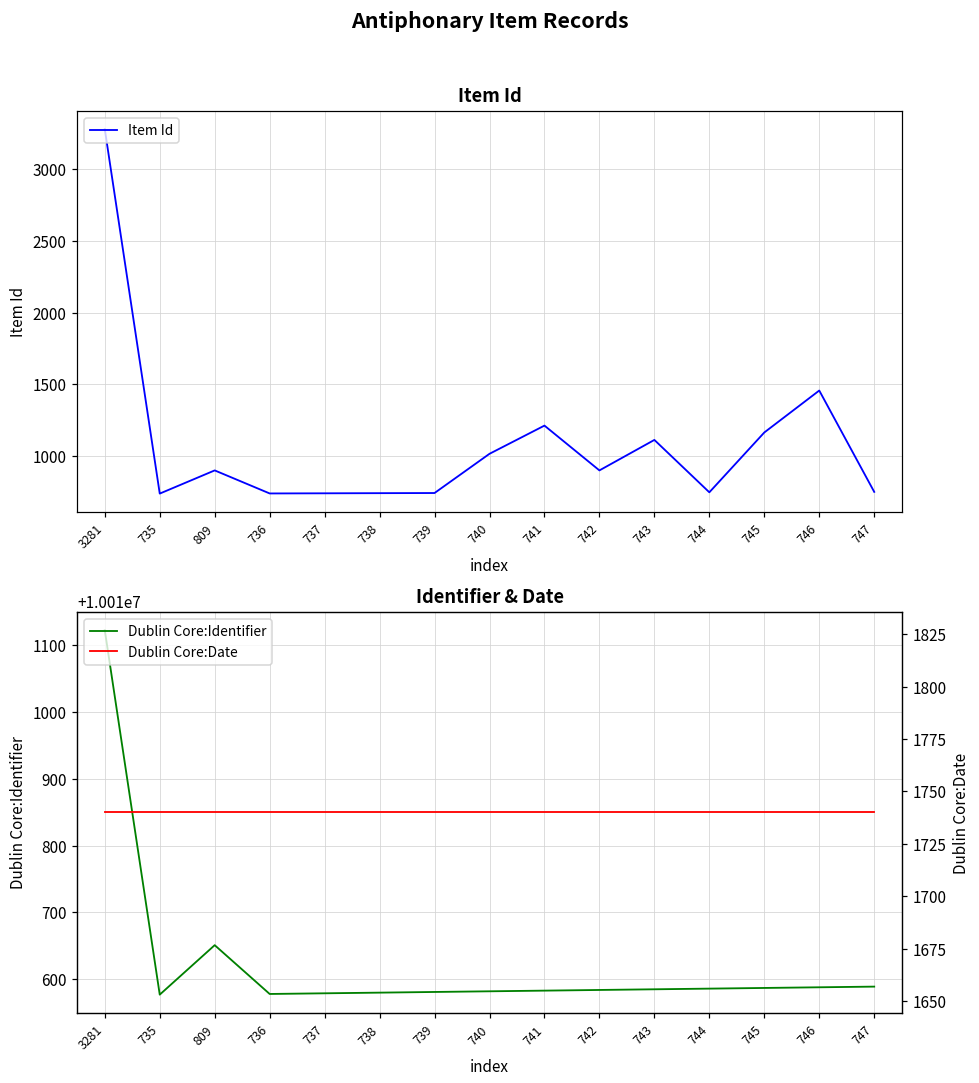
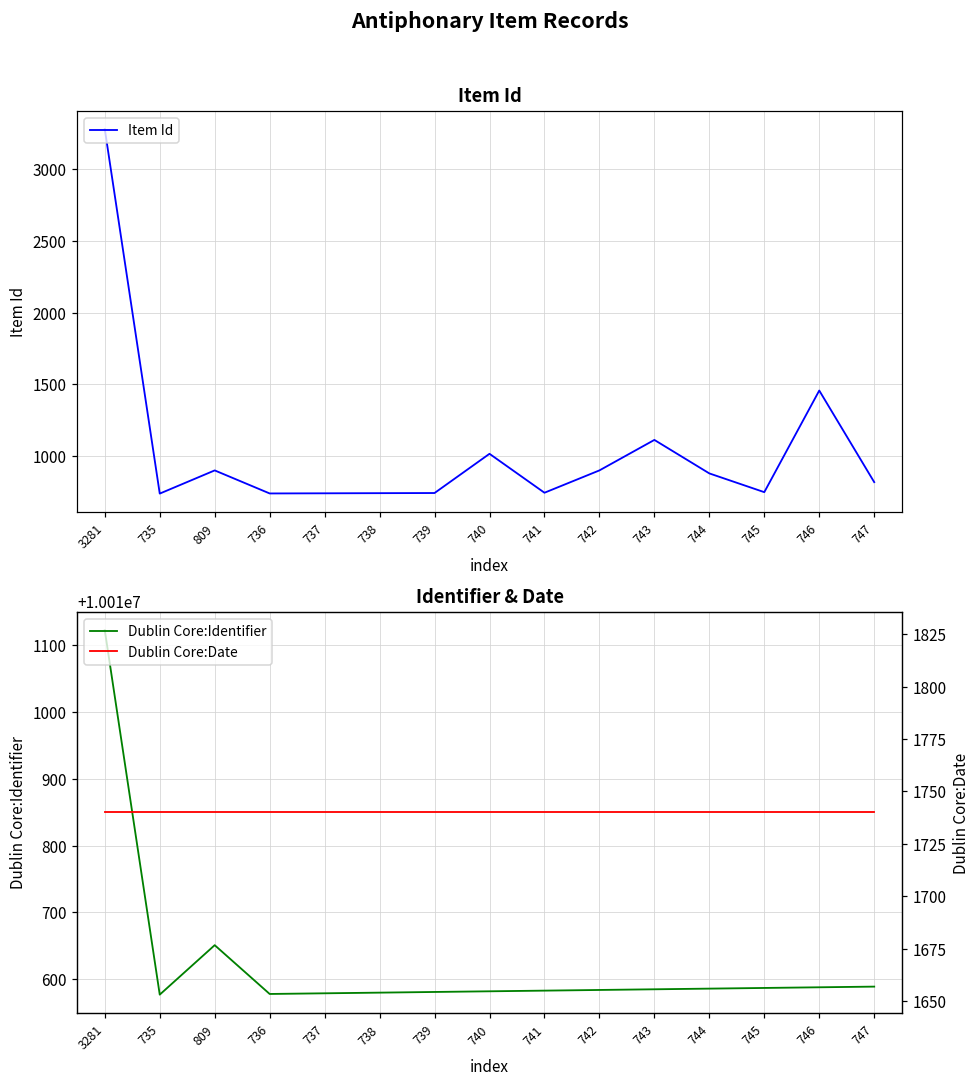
Item Id, 741: 1210 -> 740
Item Id, 744: 740 -> 880
Item Id, 745: 1160 -> 750
Item Id, 747: 750 -> 820
